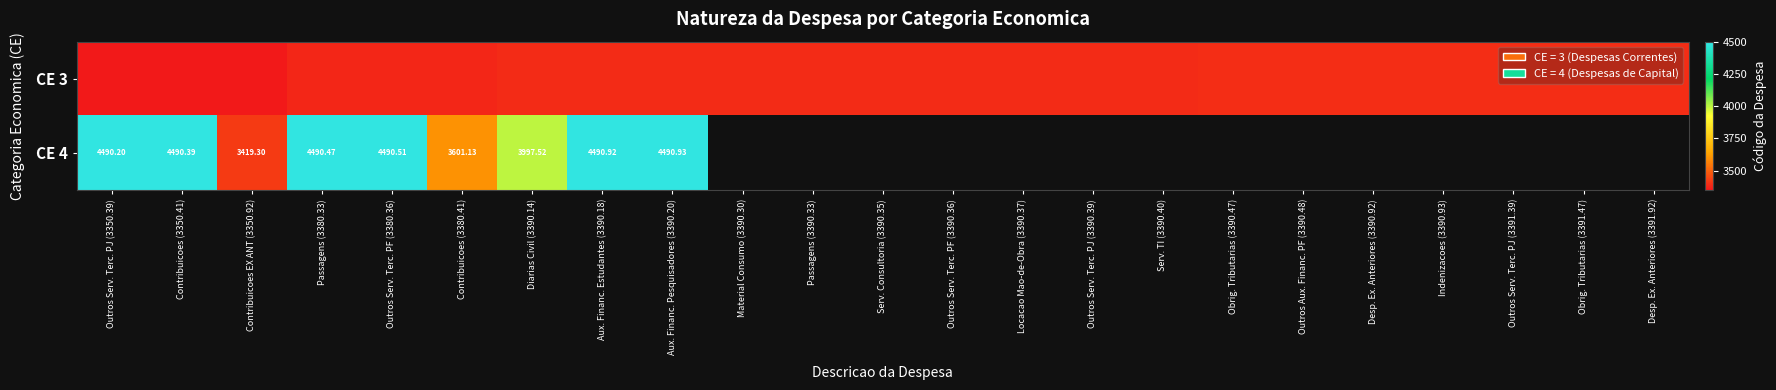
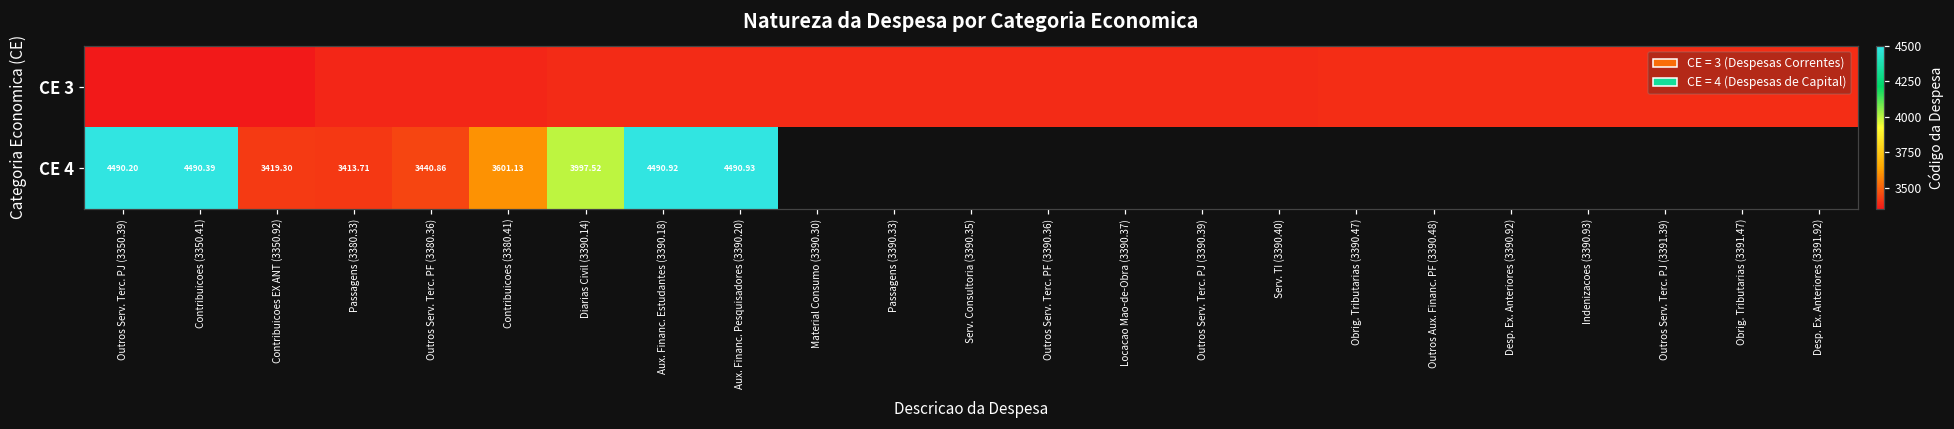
CE 4, Passagens (3380.33): 4490.47 -> 3413.71
CE 4, Outros Serv. Terc. PF (3380.36): 4490.51 -> 3440.86
